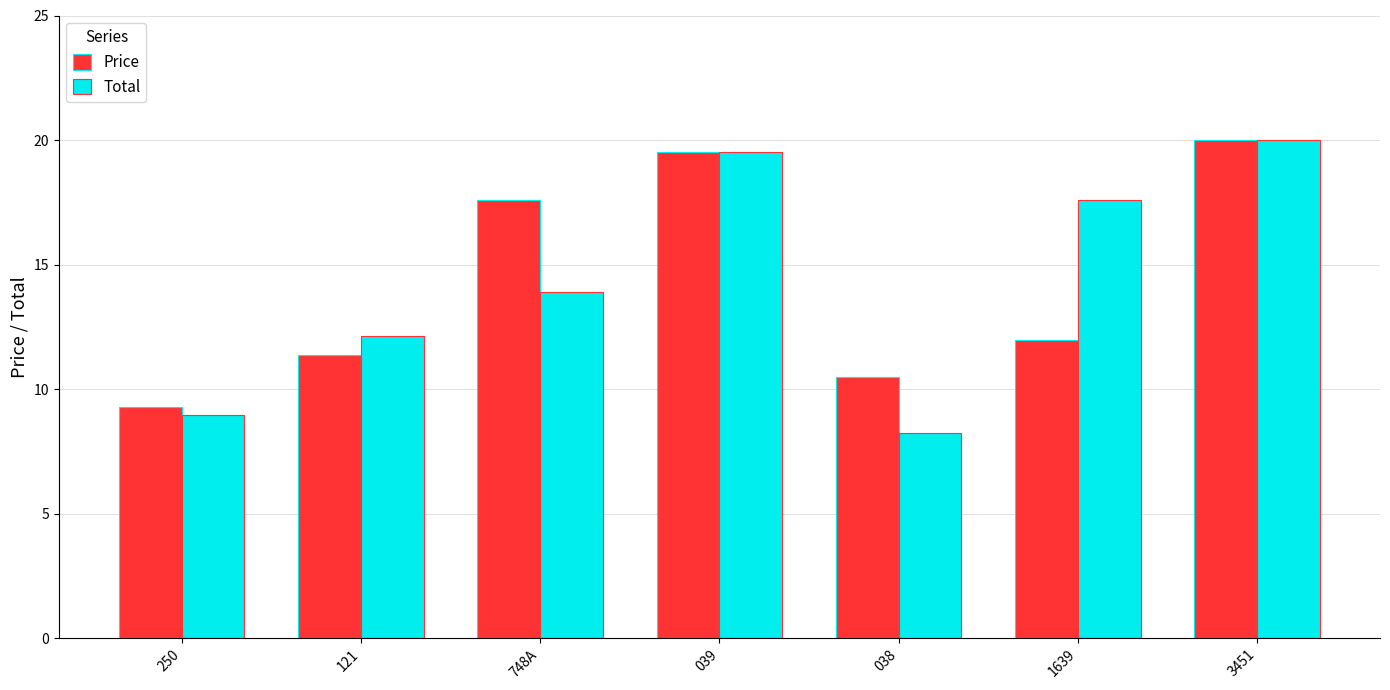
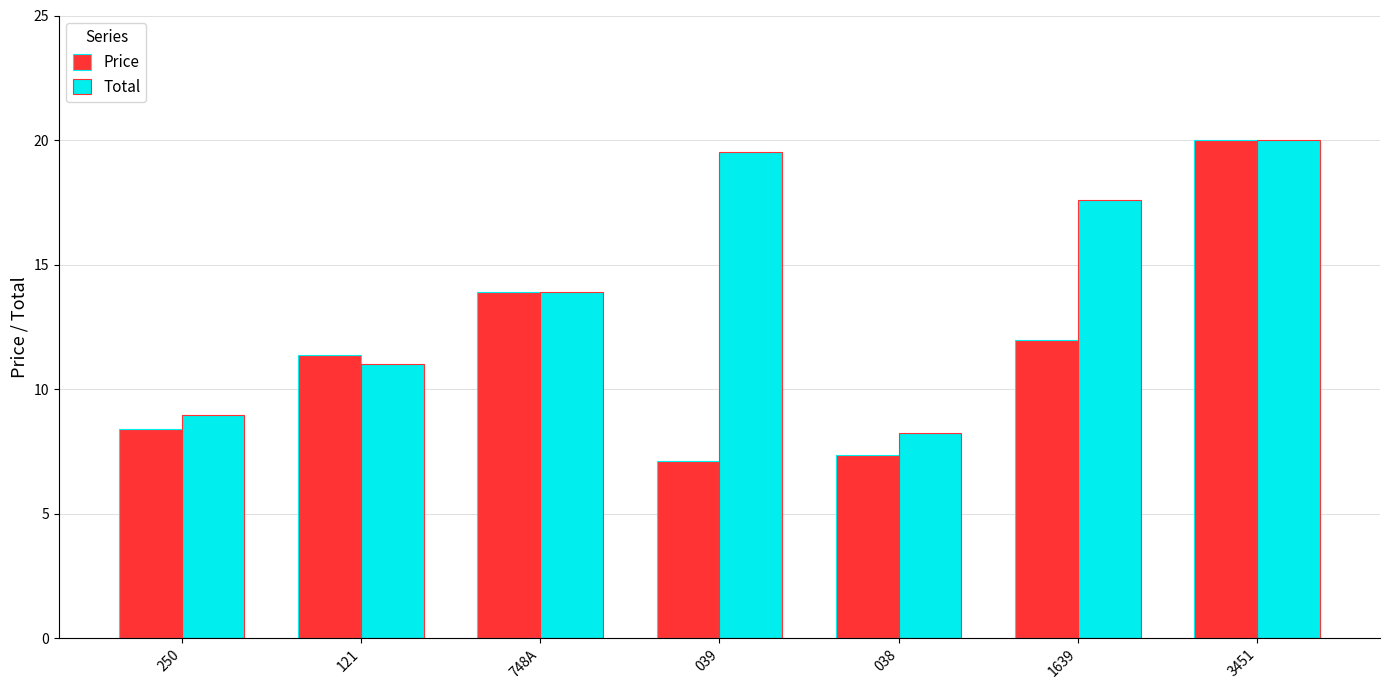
Price, 250: 9.3 -> 8.4
Total, 121: 12.2 -> 11.0
Price, 748A: 17.6 -> 13.9
Price, 039: 19.5 -> 7.1
Price, 038: 10.5 -> 7.3
